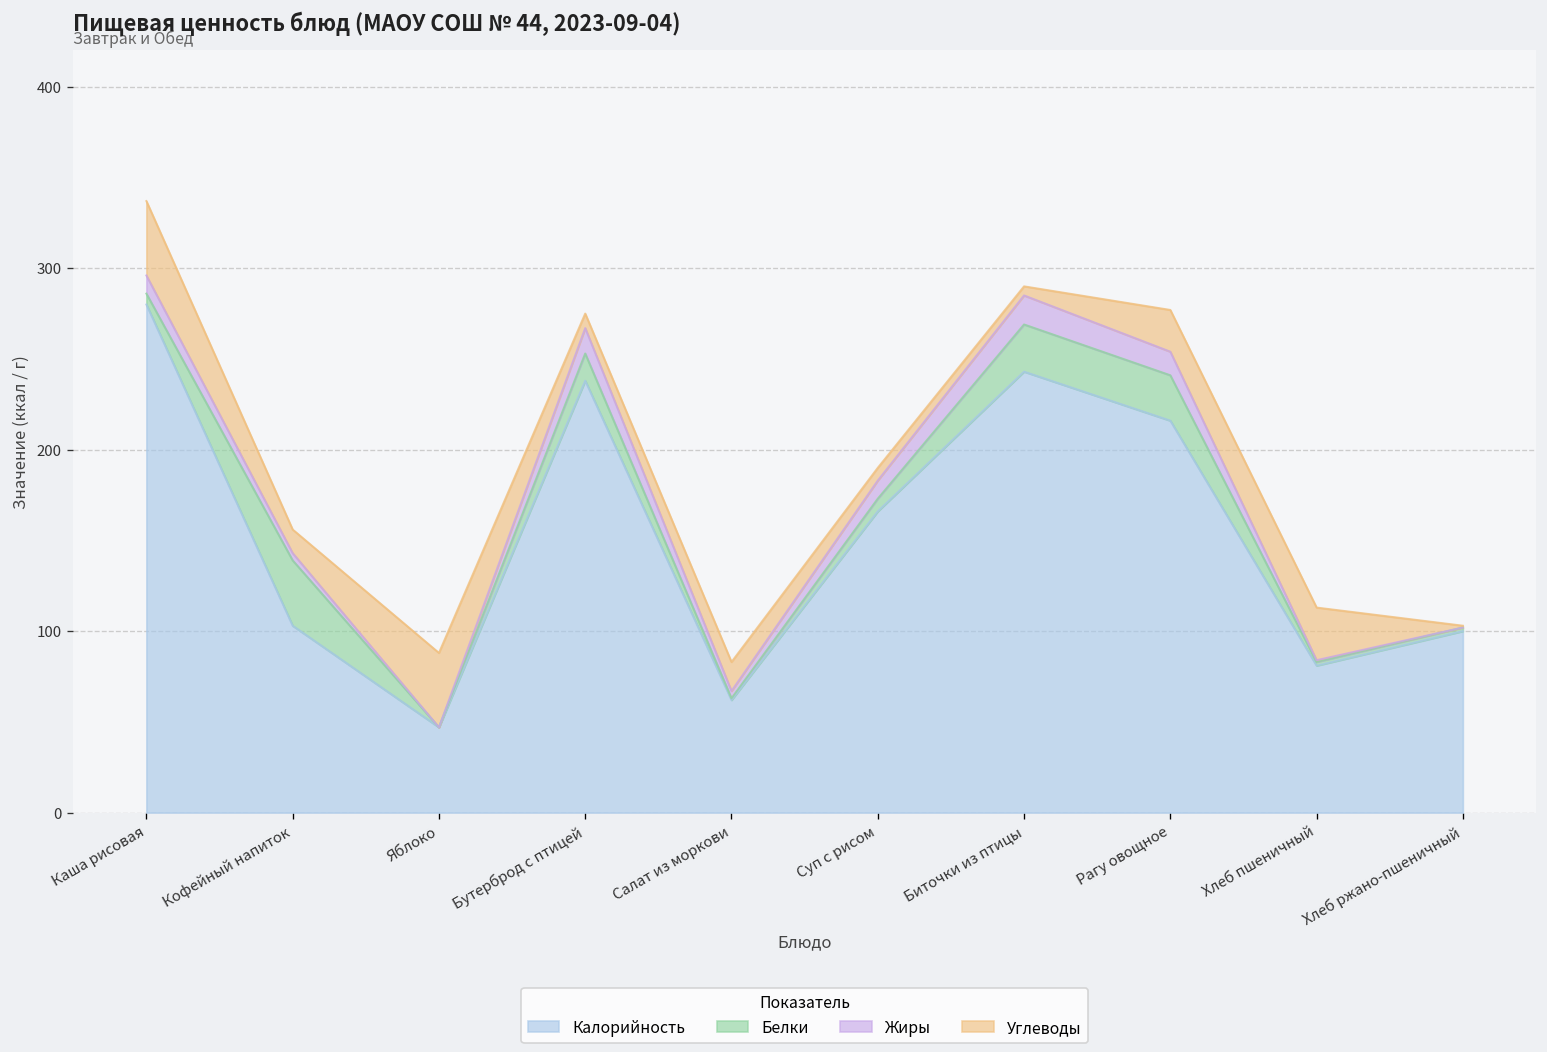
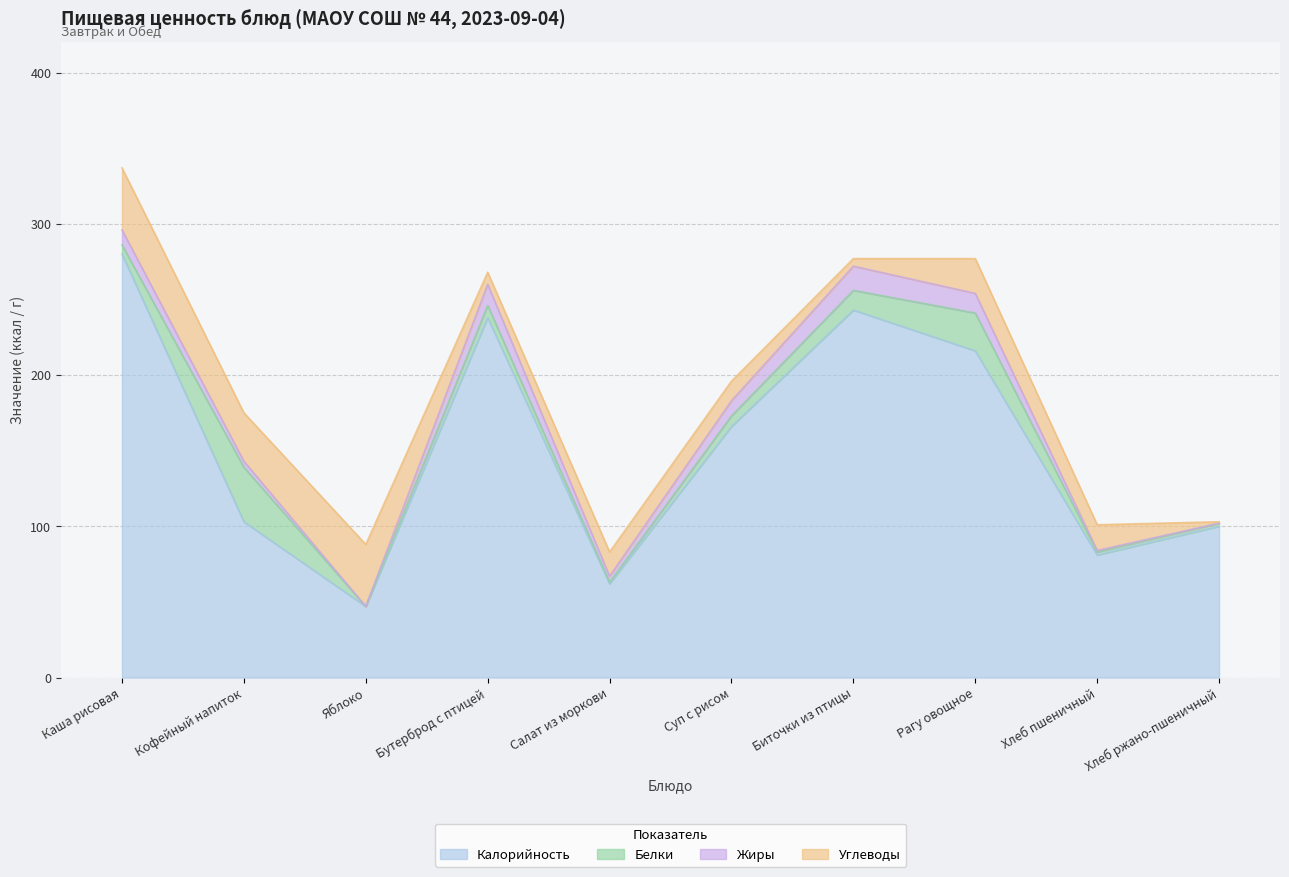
Углеводы, Кофейный напиток: 13 -> 32
Белки, Бутерброд с птицей: 15 -> 8
Углеводы, Суп с рисом: 7 -> 13
Белки, Биточки из птицы: 26 -> 13
Углеводы, Хлеб пшеничный: 29 -> 17
